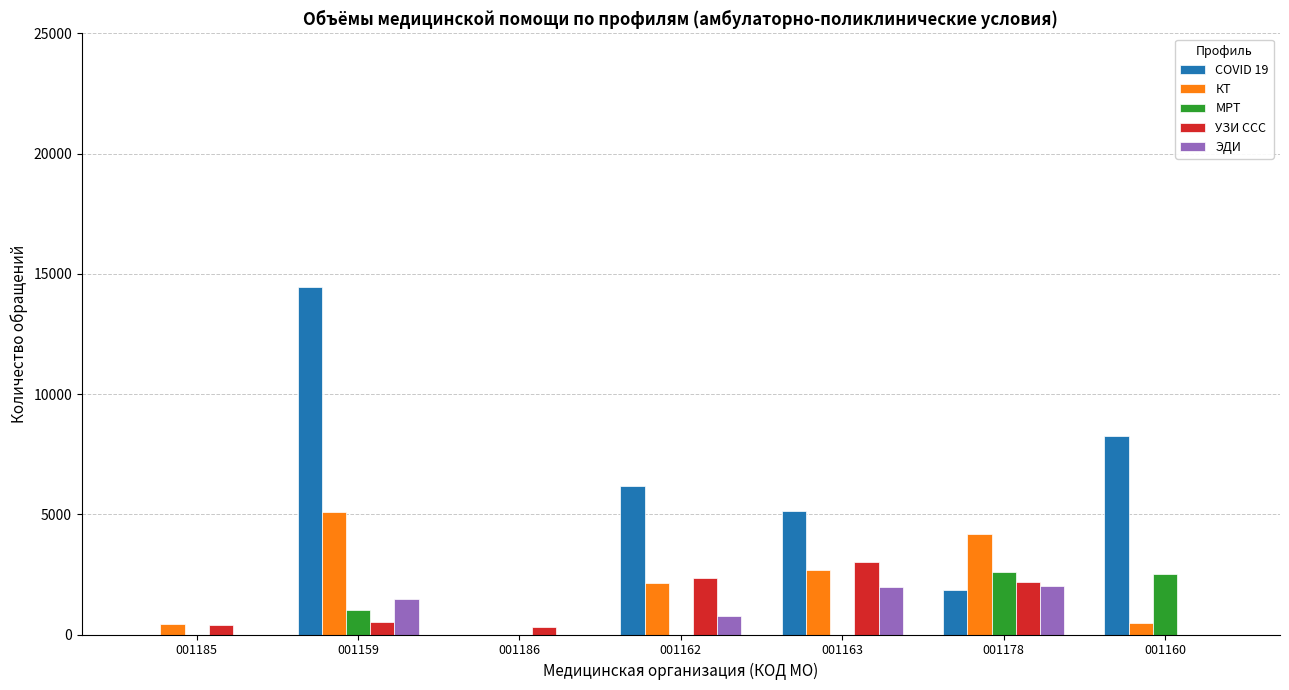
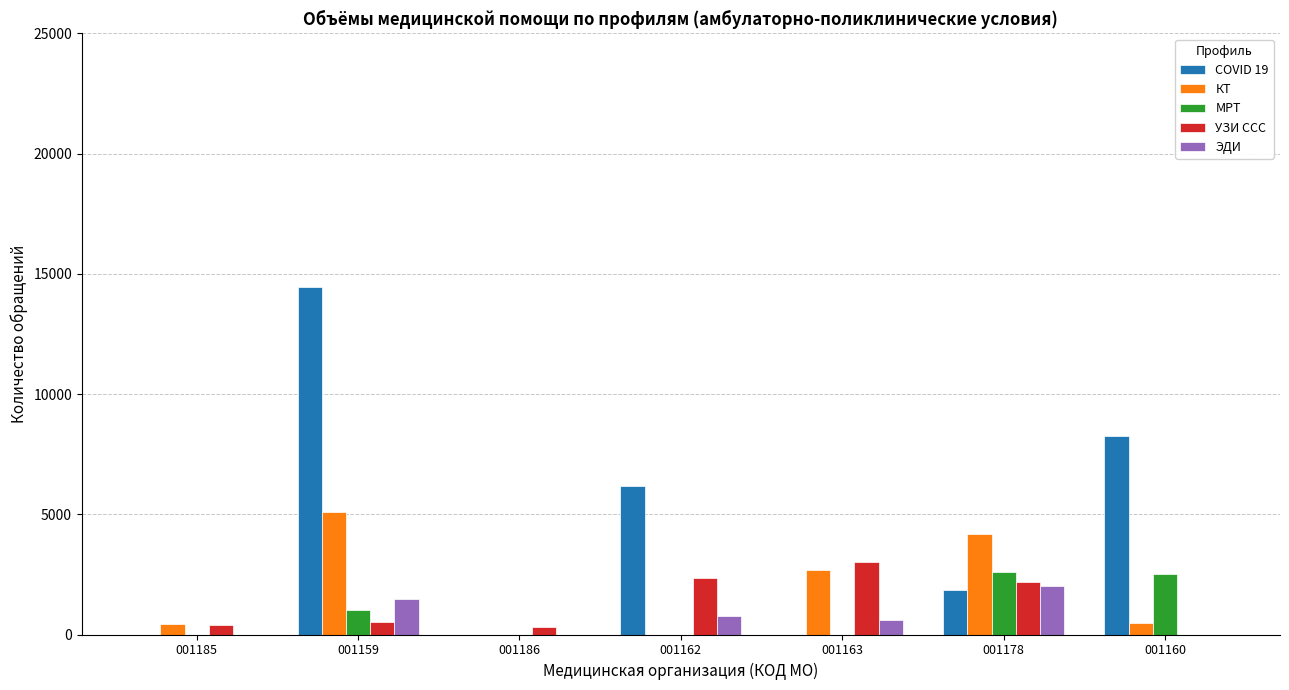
КТ, 001162: 2100 -> 0
COVID 19, 001163: 5200 -> 0
ЭДИ, 001163: 2000 -> 600
